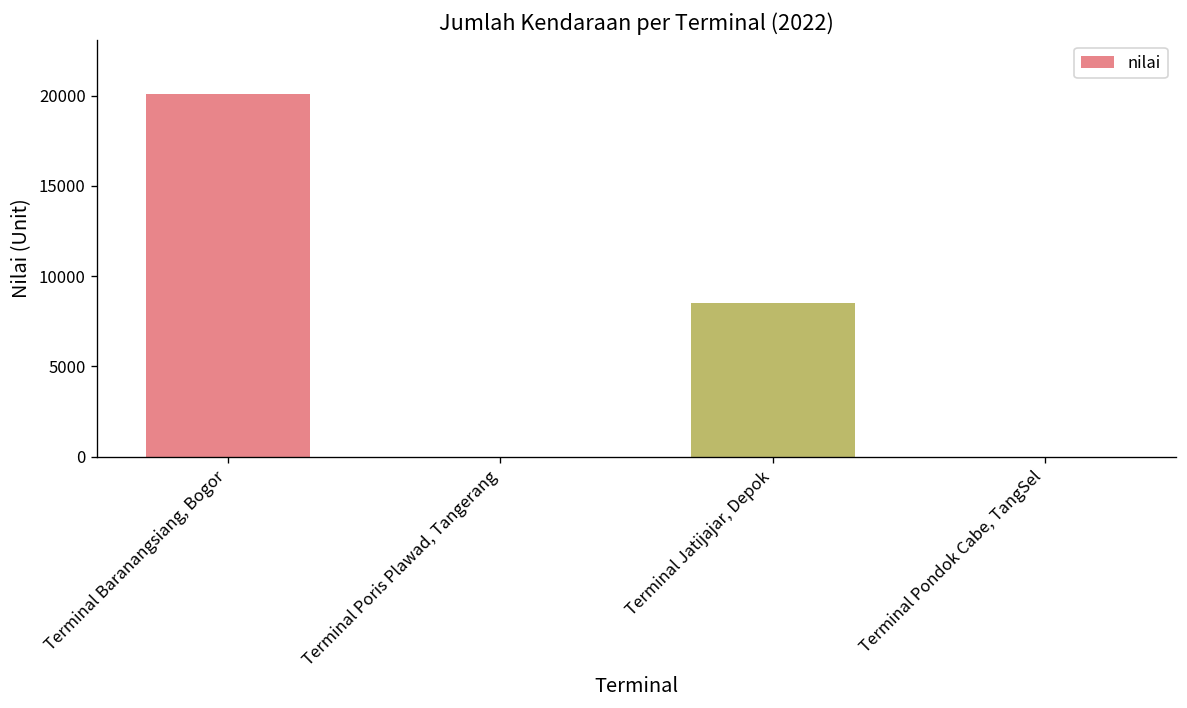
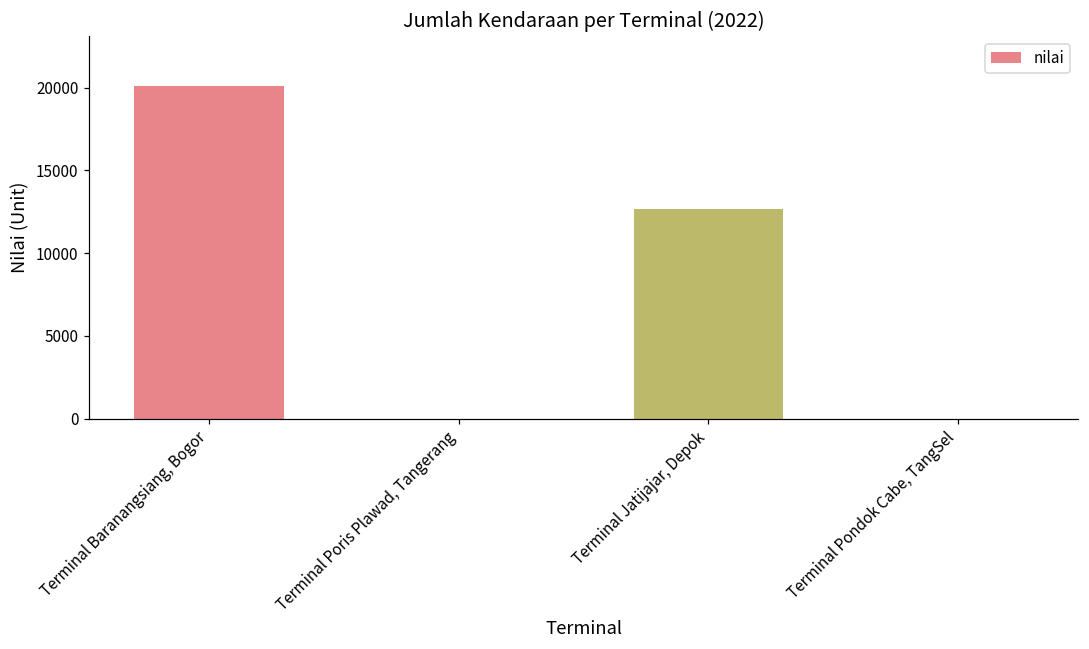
Terminal Jatijajar, Depok: 8500 -> 12700
